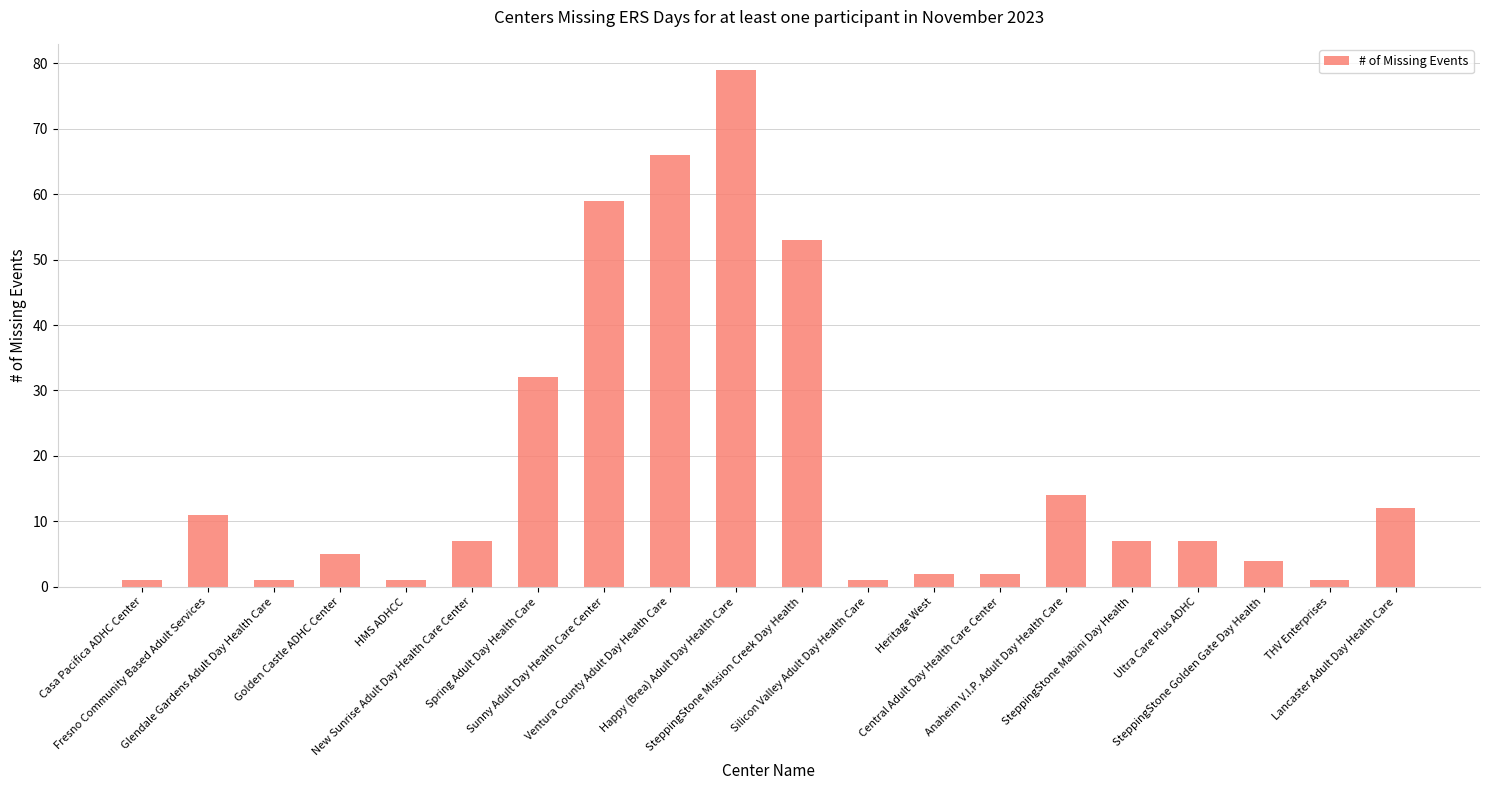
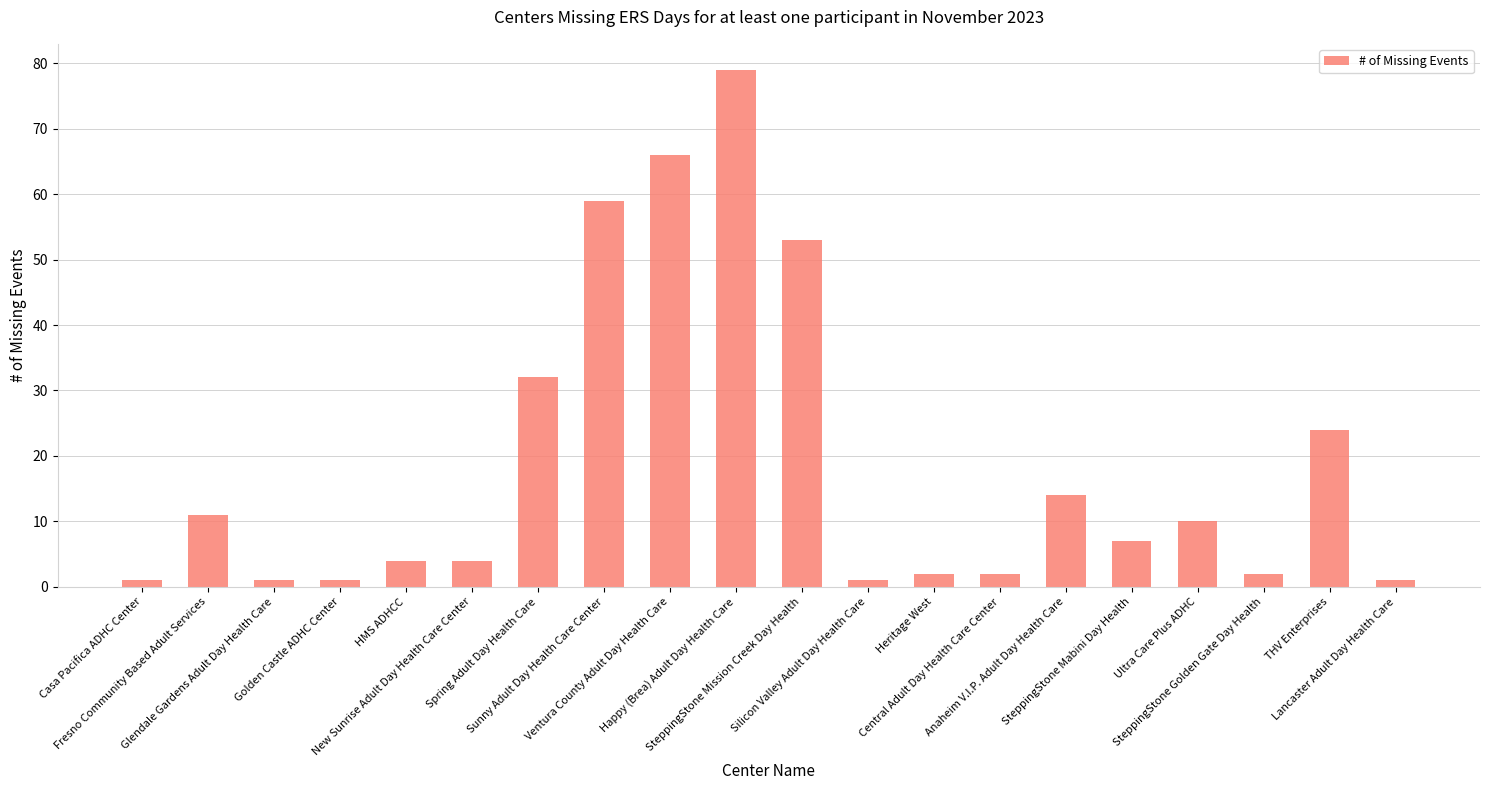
Golden Castle ADHC Center: 5 -> 1
HMS ADHCC: 1 -> 4
New Sunrise Adult Day Health Care Center: 7 -> 4
Ultra Care Plus ADHC: 7 -> 10
SteppingStone Golden Gate Day Health: 4 -> 2
THV Enterprises: 1 -> 24
Lancaster Adult Day Health Care: 12 -> 1
